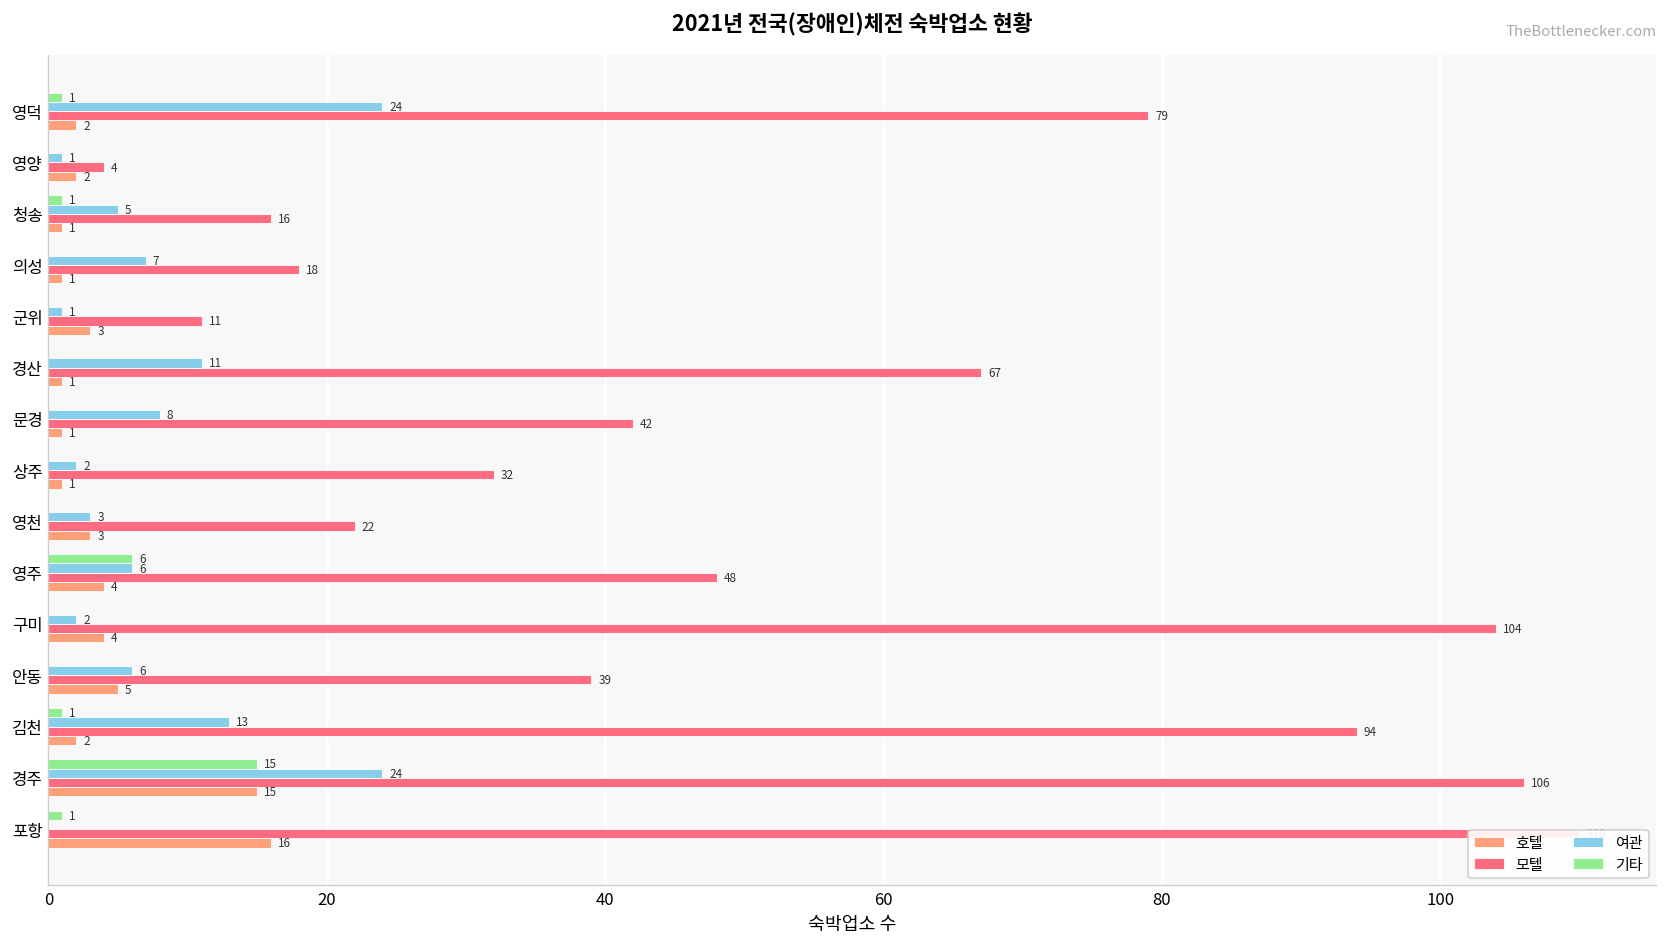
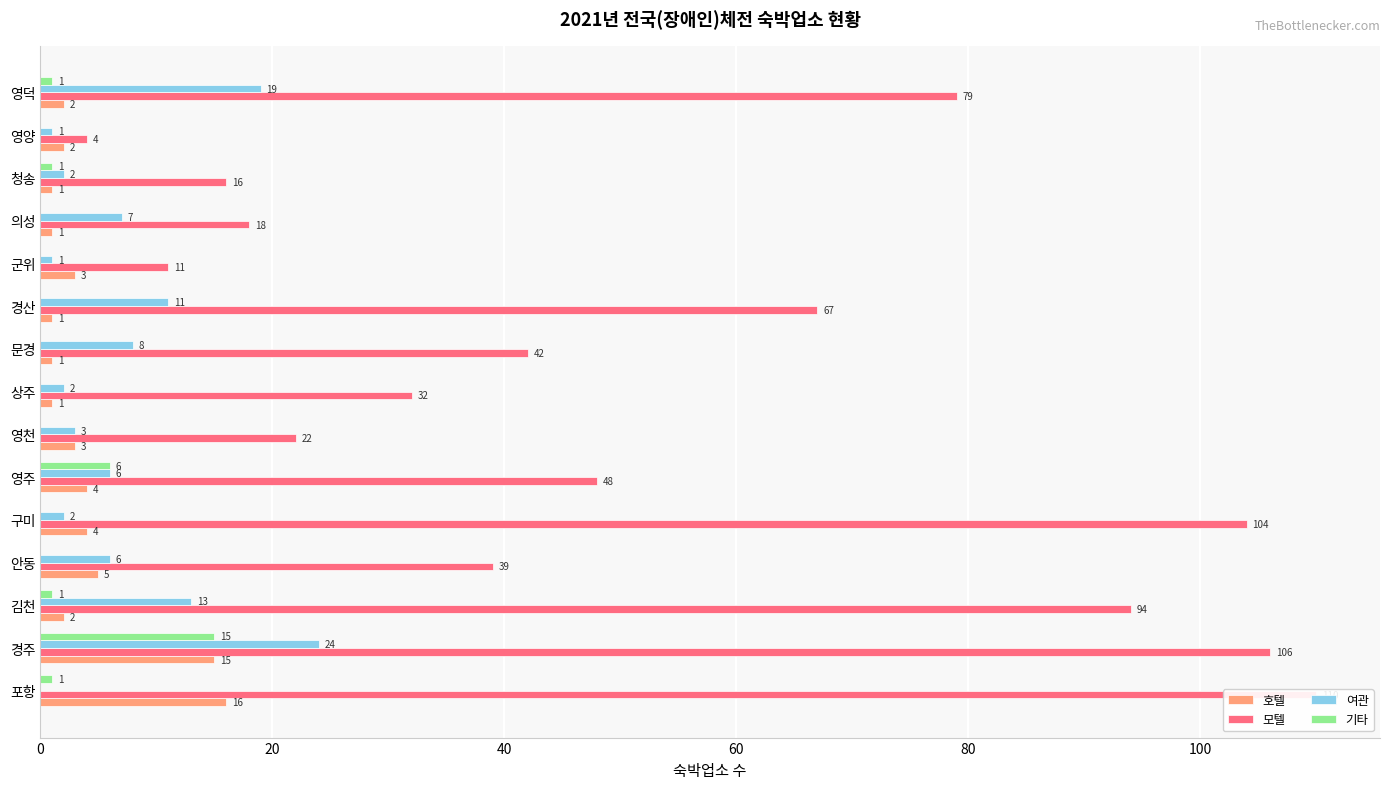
여관, 영덕: 24 -> 19
여관, 청송: 5 -> 2
